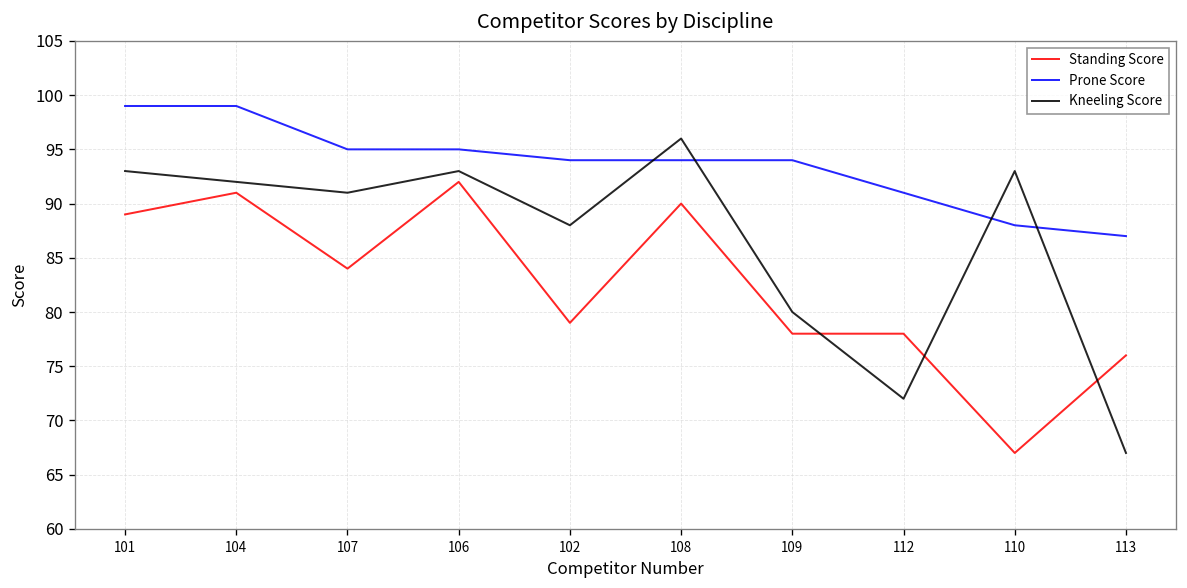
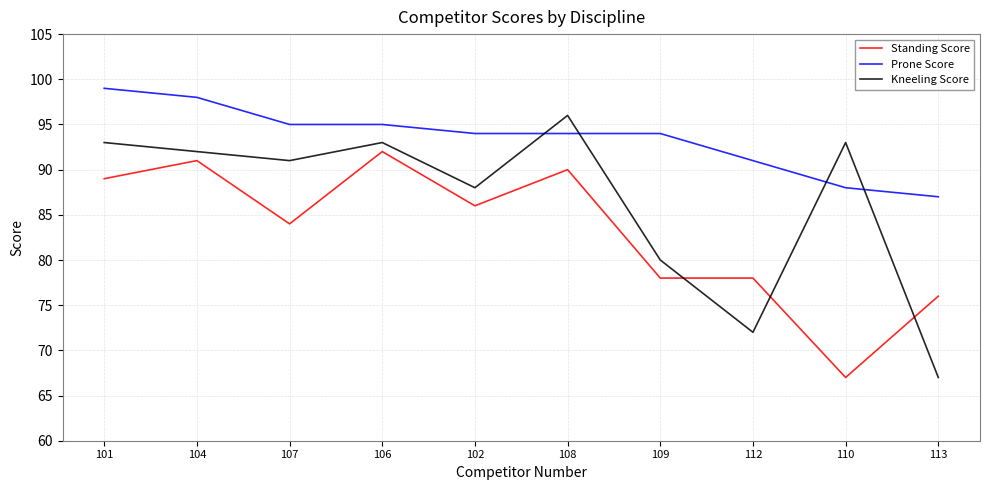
Prone Score, 104: 99 -> 98
Standing Score, 102: 79 -> 86
